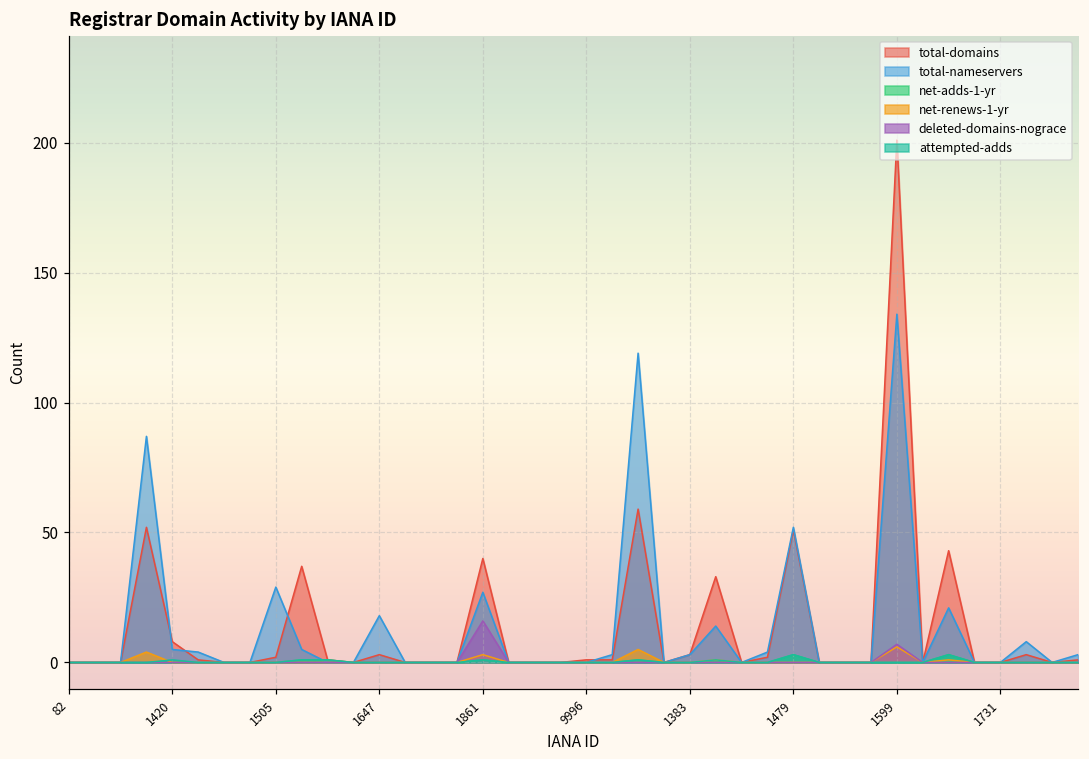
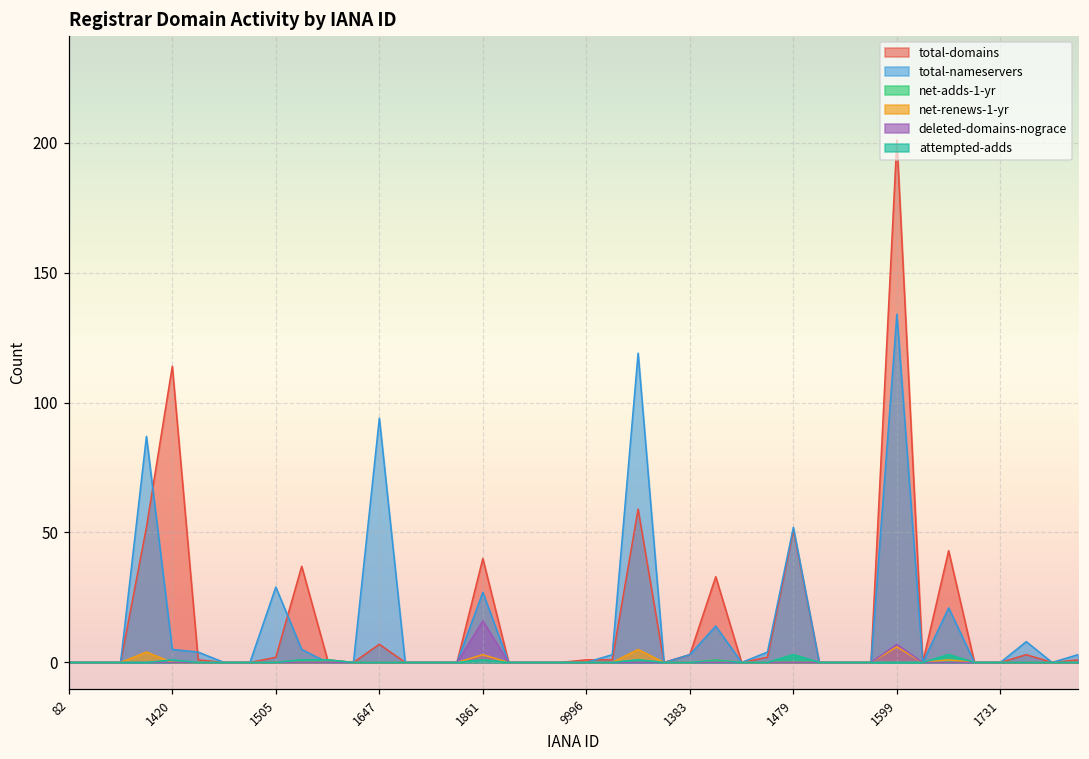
total-domains, 1420: 8 -> 114
total-domains, 1647: 3 -> 7
total-nameservers, 1647: 18 -> 94
